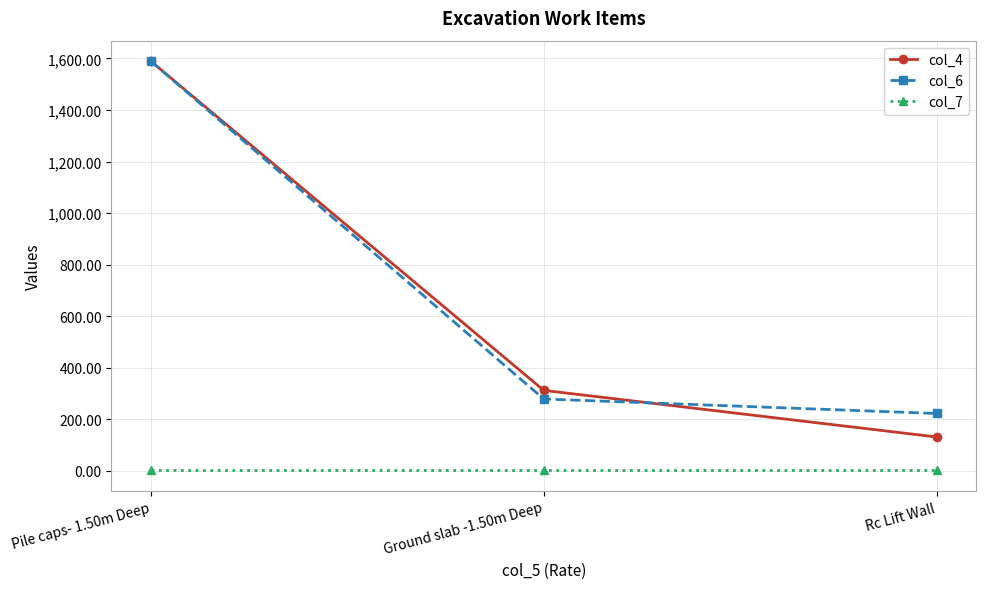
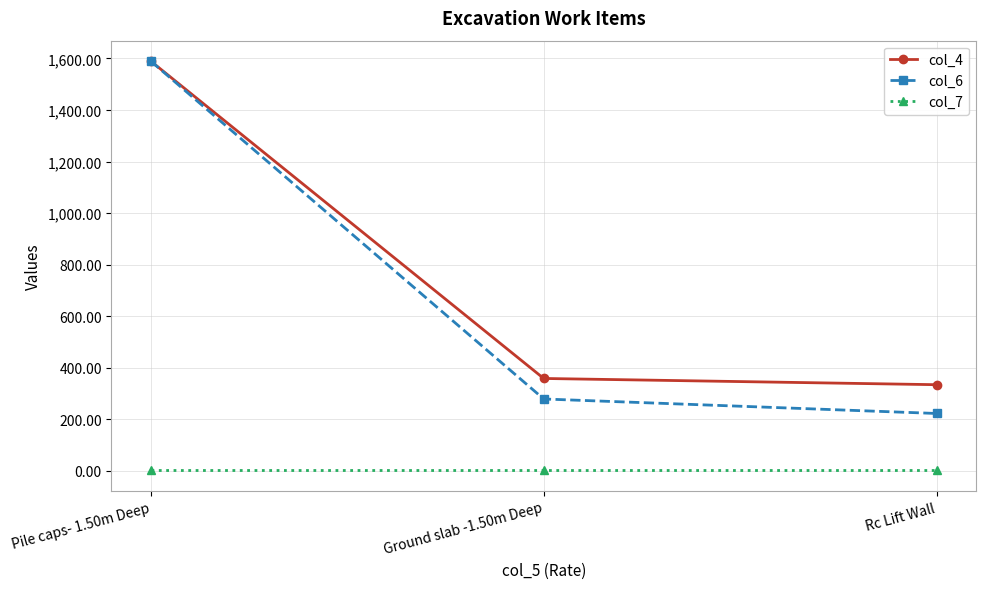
col_4, Ground slab -1.50m Deep: 310 -> 360
col_4, Rc Lift Wall: 130 -> 330
